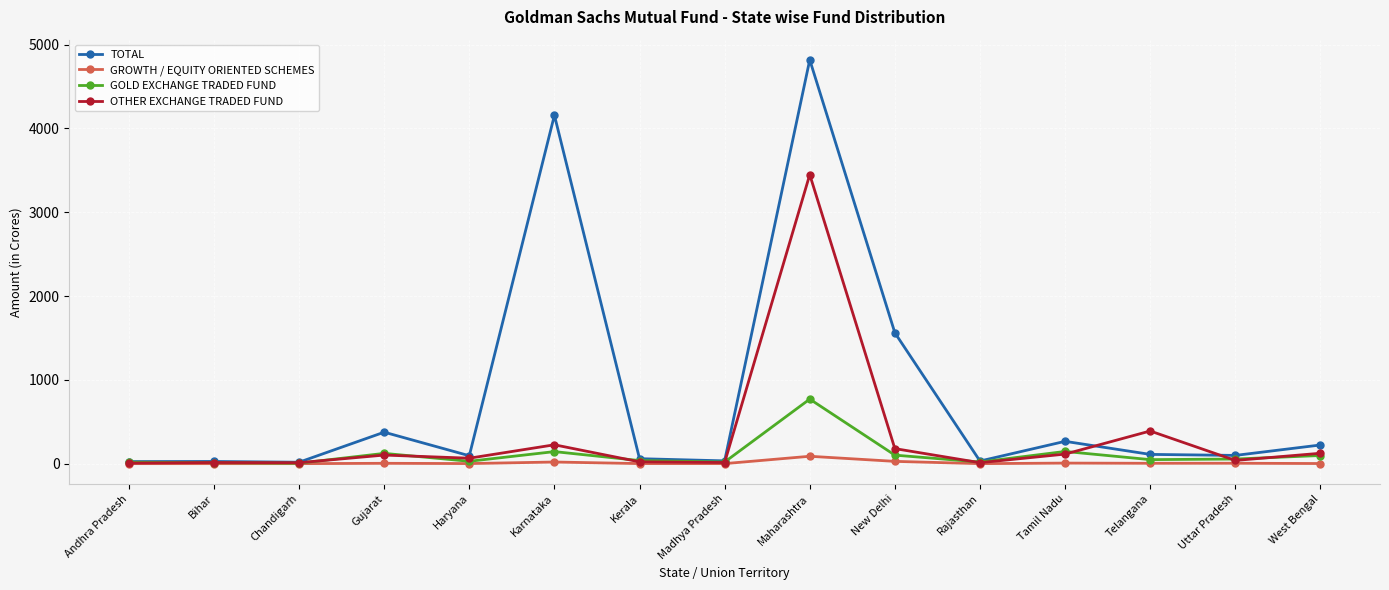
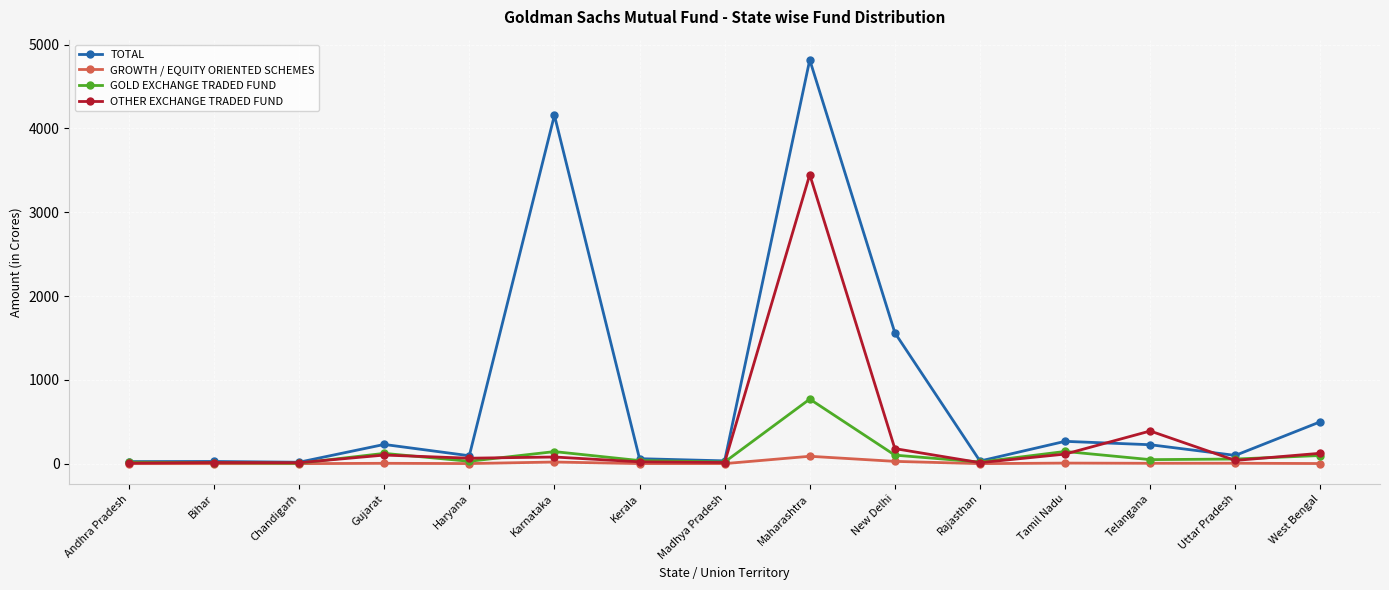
TOTAL, Gujarat: 400 -> 200
OTHER EXCHANGE TRADED FUND, Karnataka: 200 -> 100
TOTAL, Telangana: 100 -> 200
TOTAL, West Bengal: 200 -> 500
